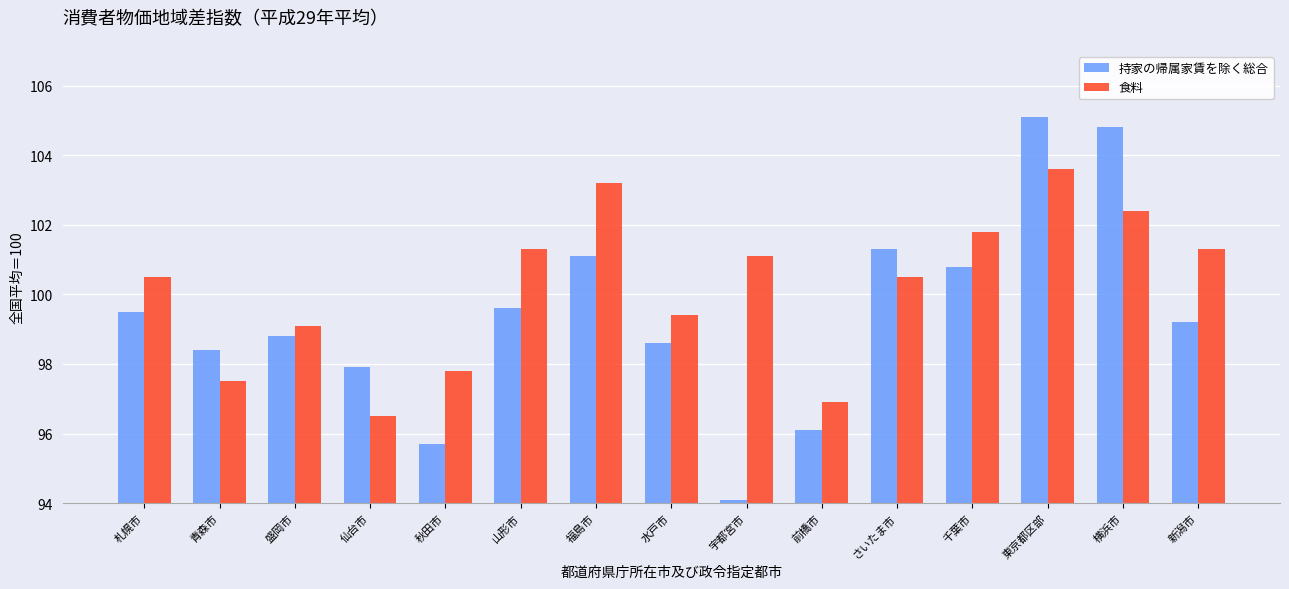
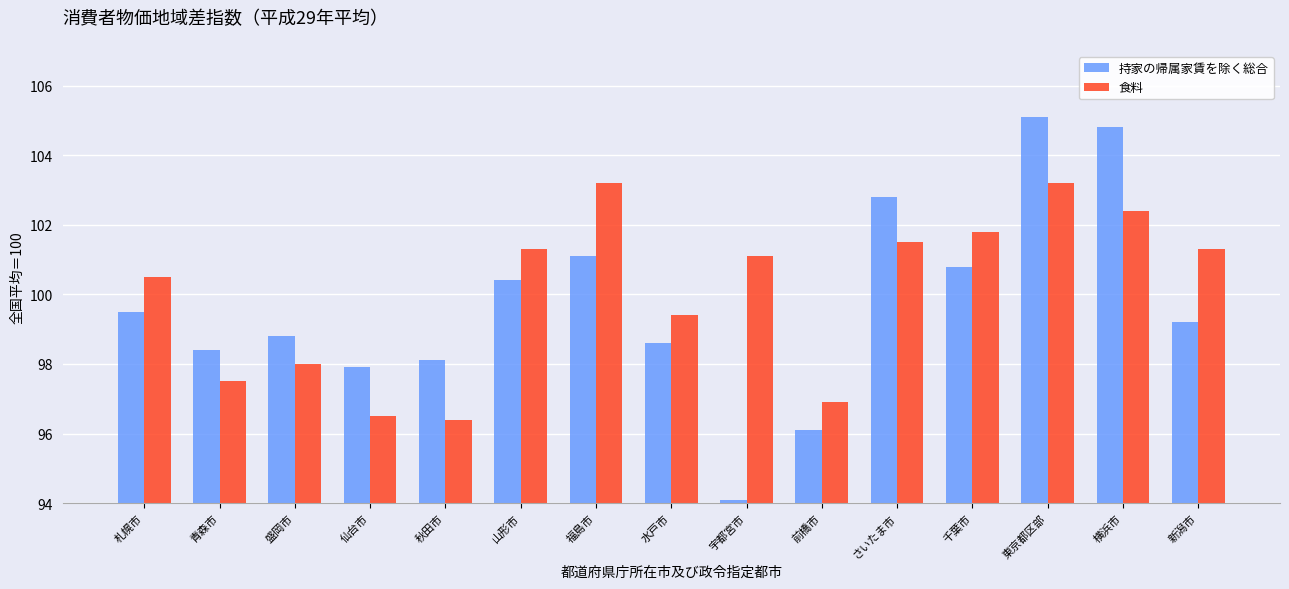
食料, 盛岡市: 99.1 -> 98.0
持家の帰属家賃を除く総合, 秋田市: 95.7 -> 98.1
食料, 秋田市: 97.8 -> 96.4
持家の帰属家賃を除く総合, 山形市: 99.6 -> 100.4
持家の帰属家賃を除く総合, さいたま市: 101.3 -> 102.8
食料, さいたま市: 100.5 -> 101.5
食料, 東京都区部: 103.6 -> 103.2
